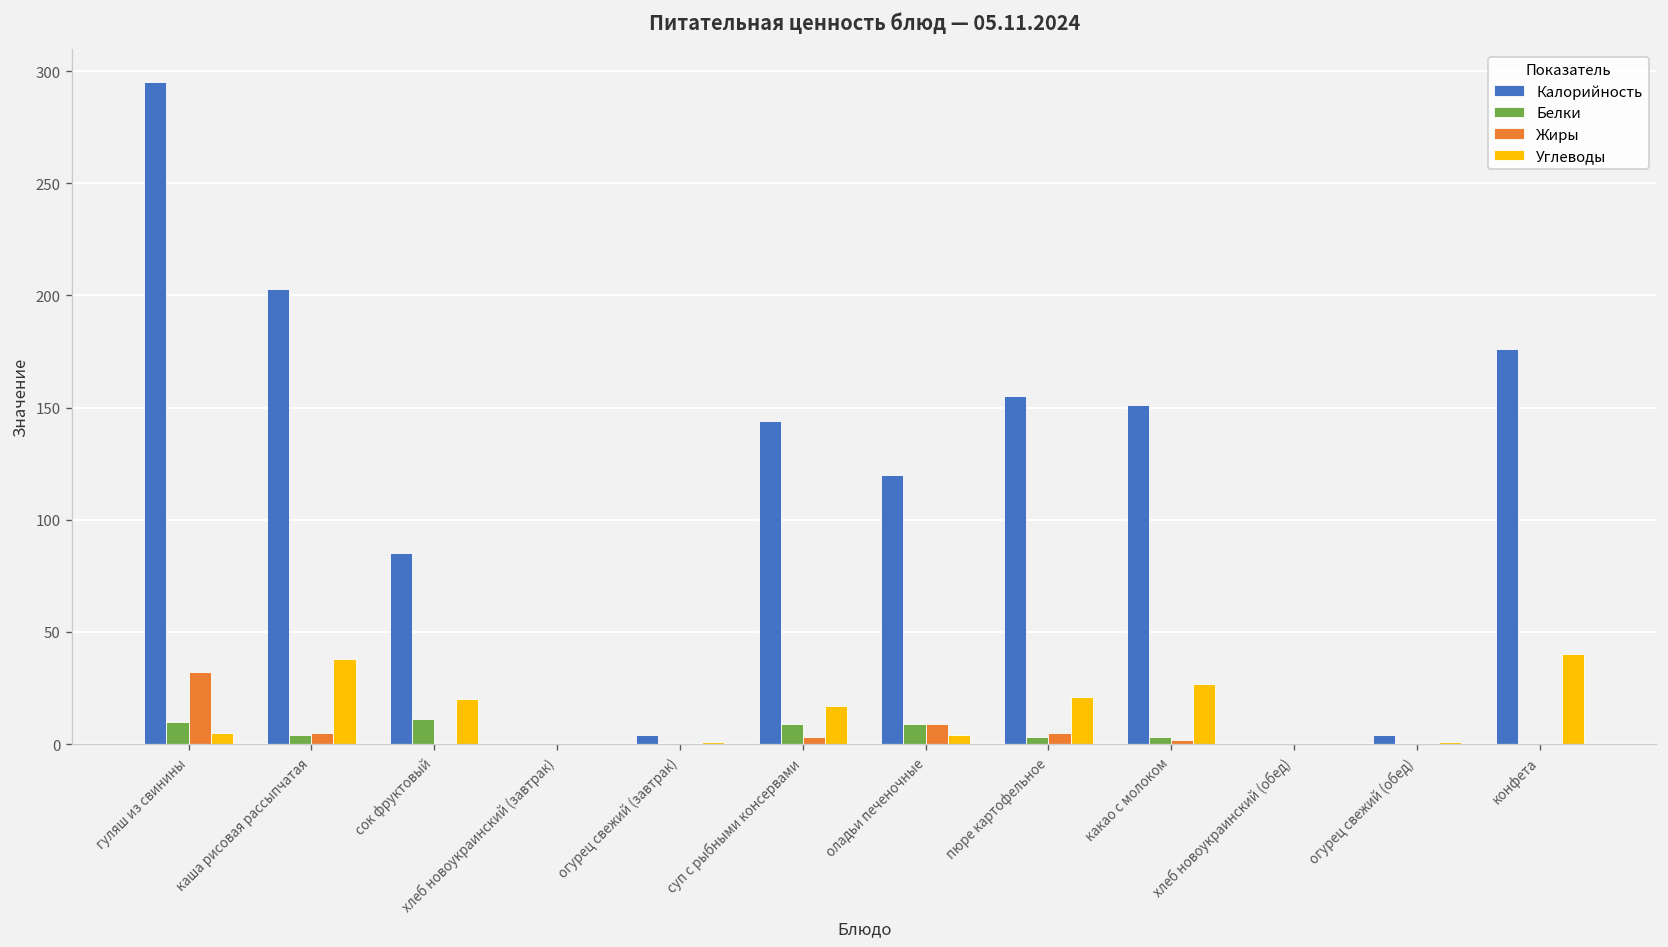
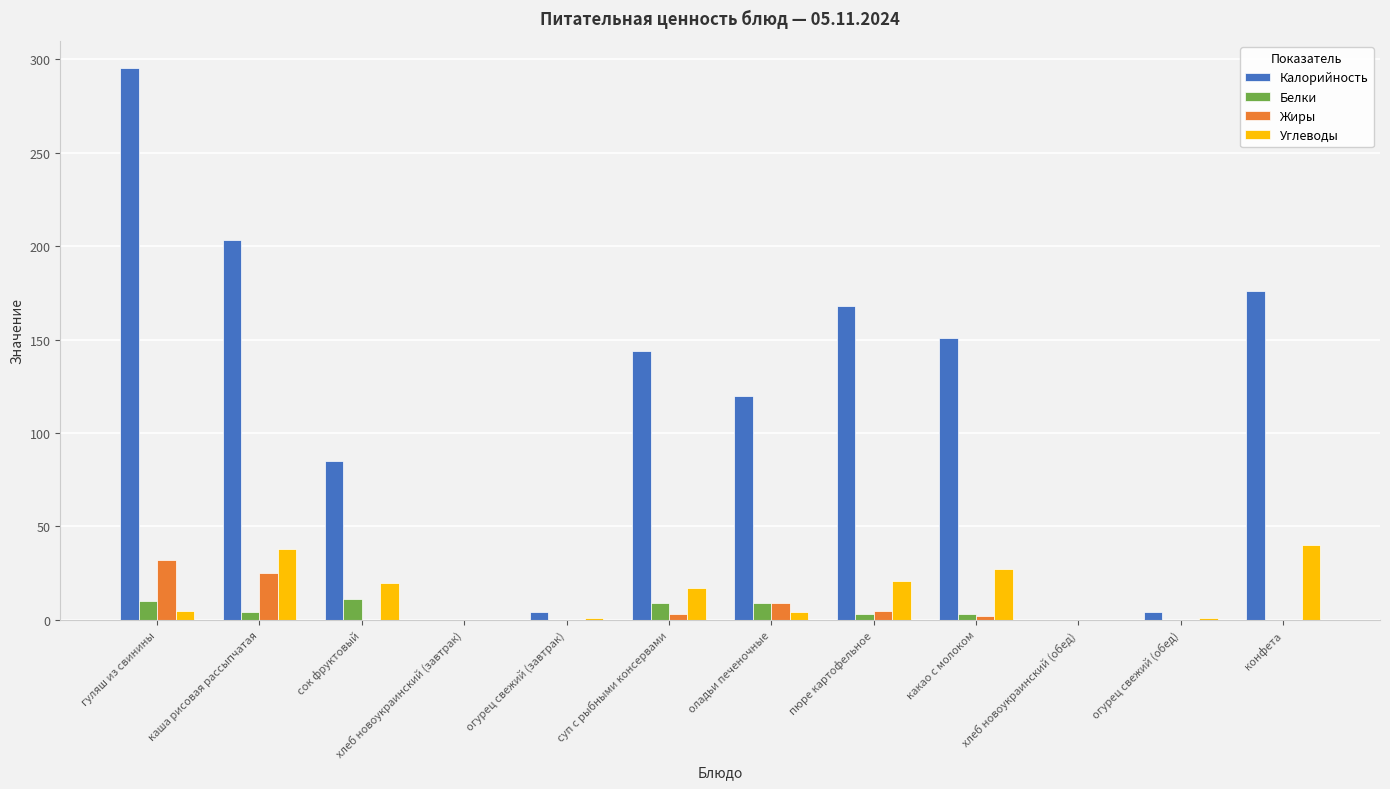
Жиры, каша рисовая рассыпчатая: 5 -> 25
Калорийность, пюре картофельное: 155 -> 168
